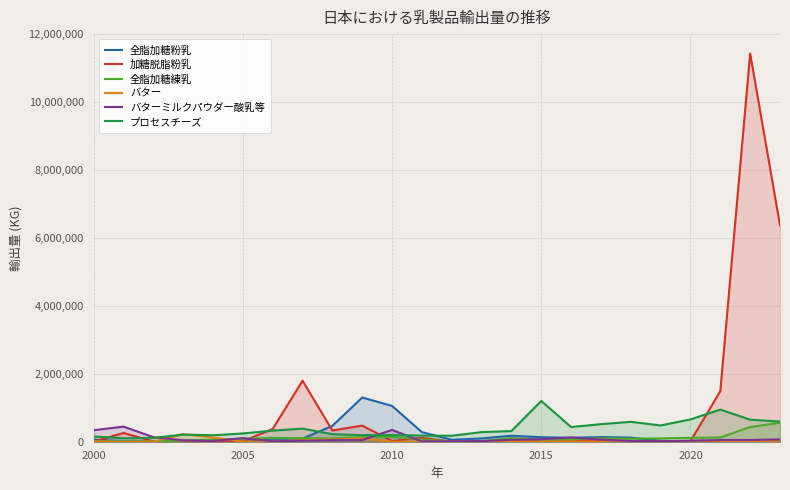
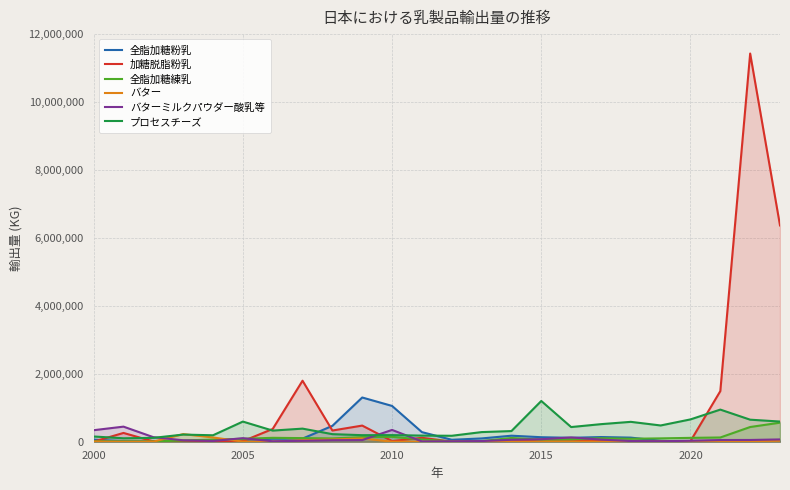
プロセスチーズ, 2005: 200,000 -> 600,000
